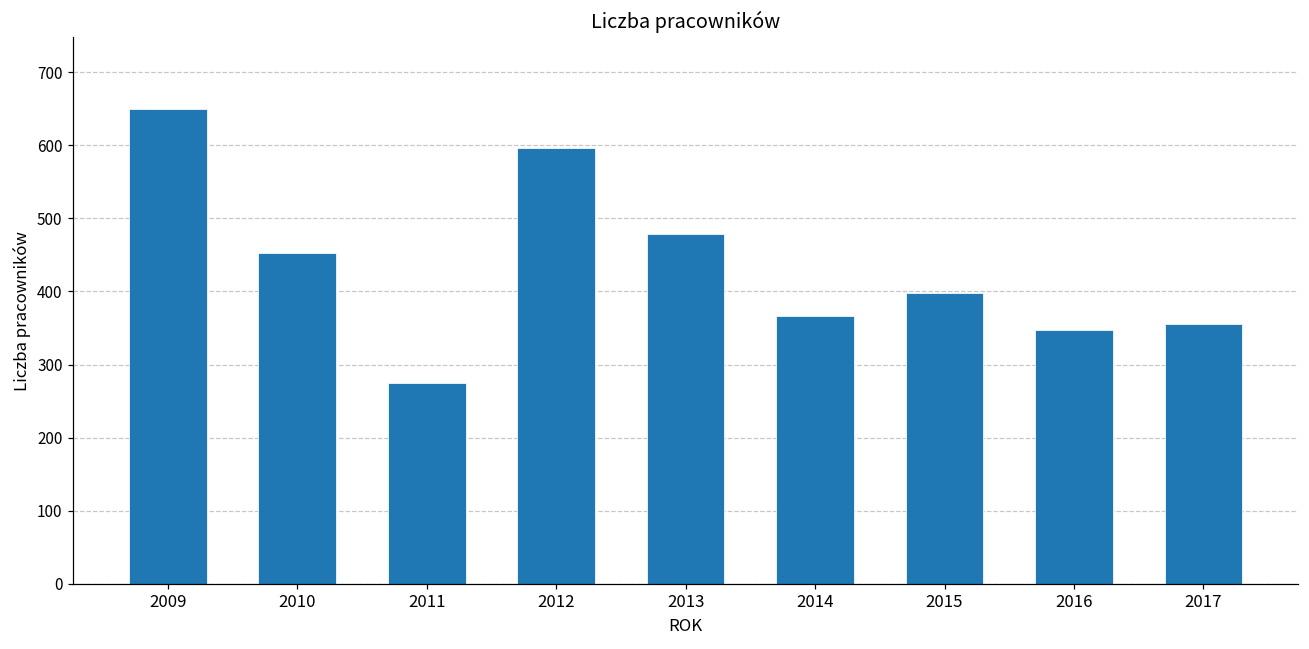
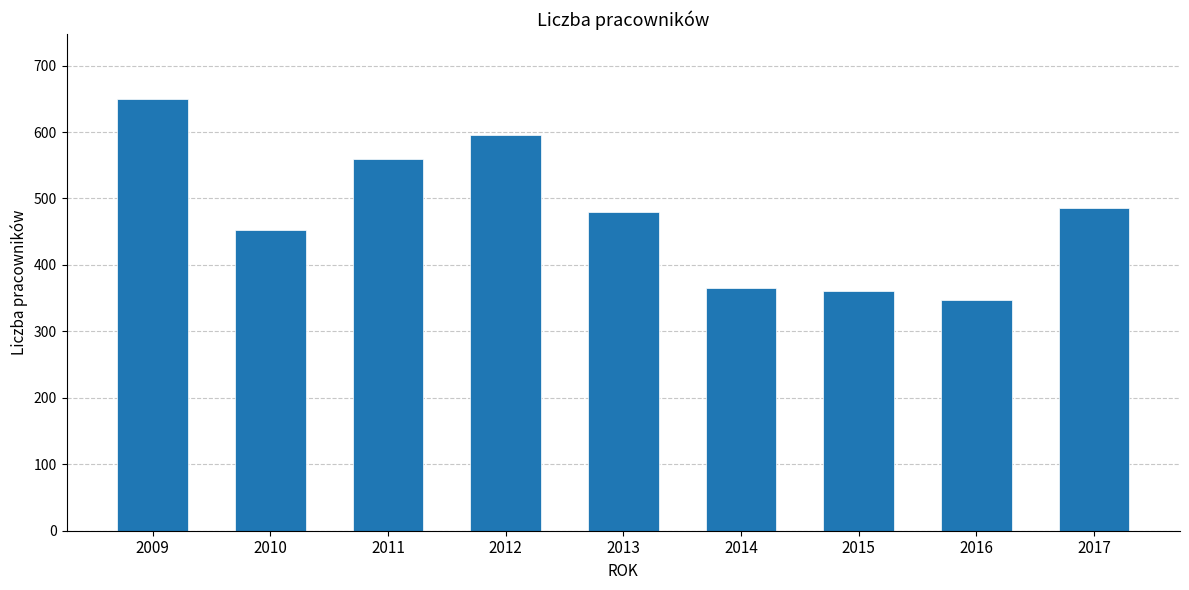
2011: 280 -> 560
2015: 400 -> 360
2017: 360 -> 490
